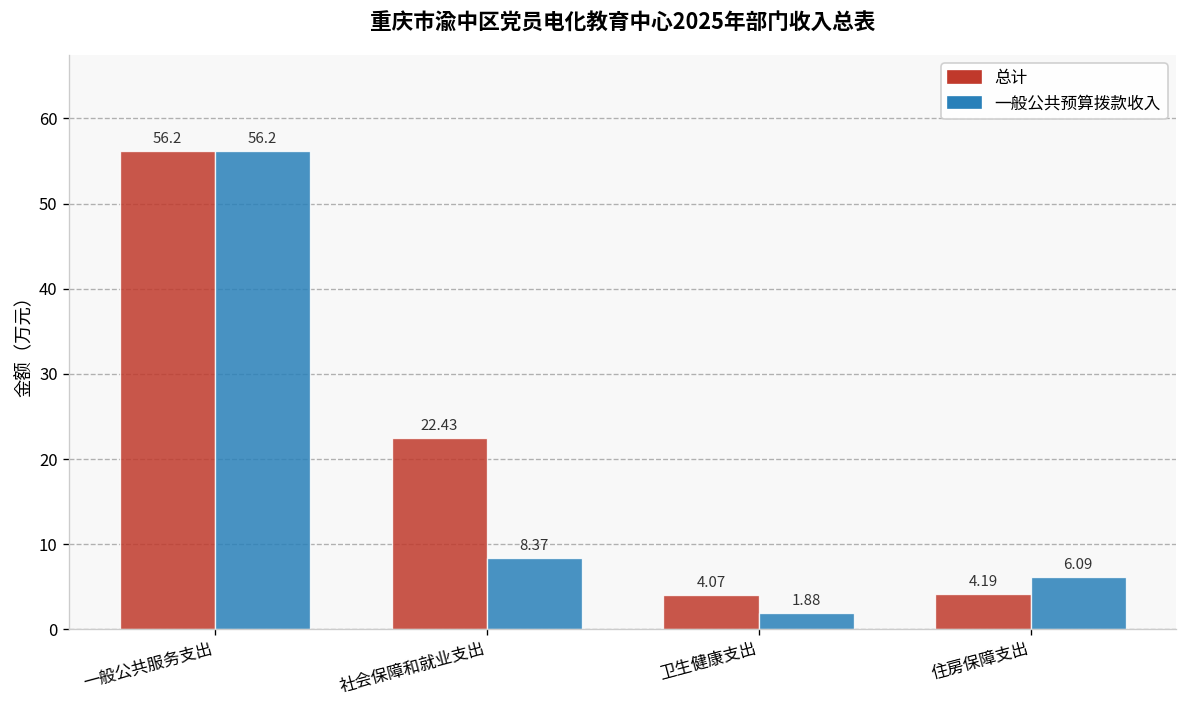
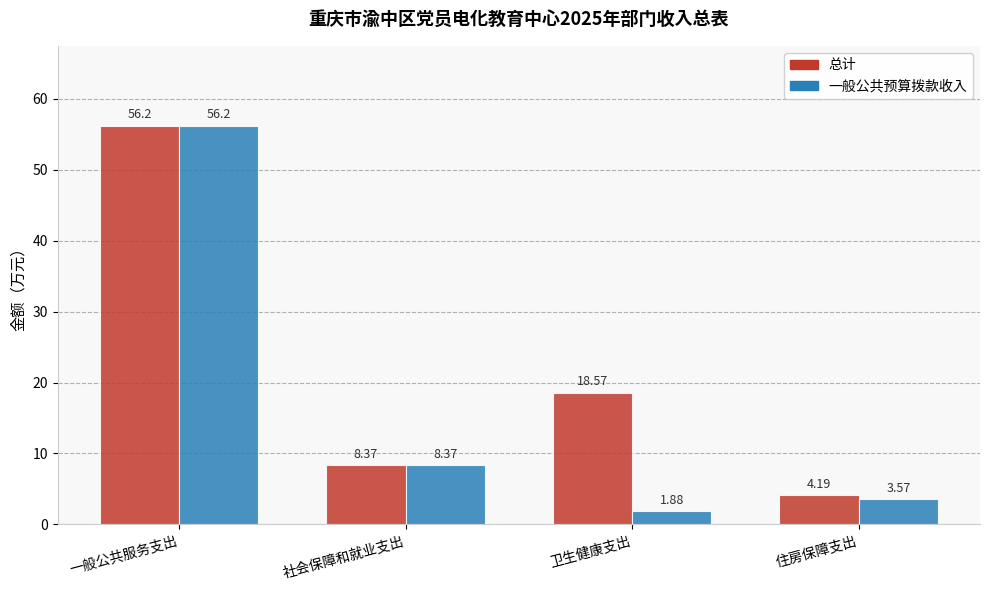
总计, 社会保障和就业支出: 22.43 -> 8.37
总计, 卫生健康支出: 4.07 -> 18.57
一般公共预算拨款收入, 住房保障支出: 6.09 -> 3.57
